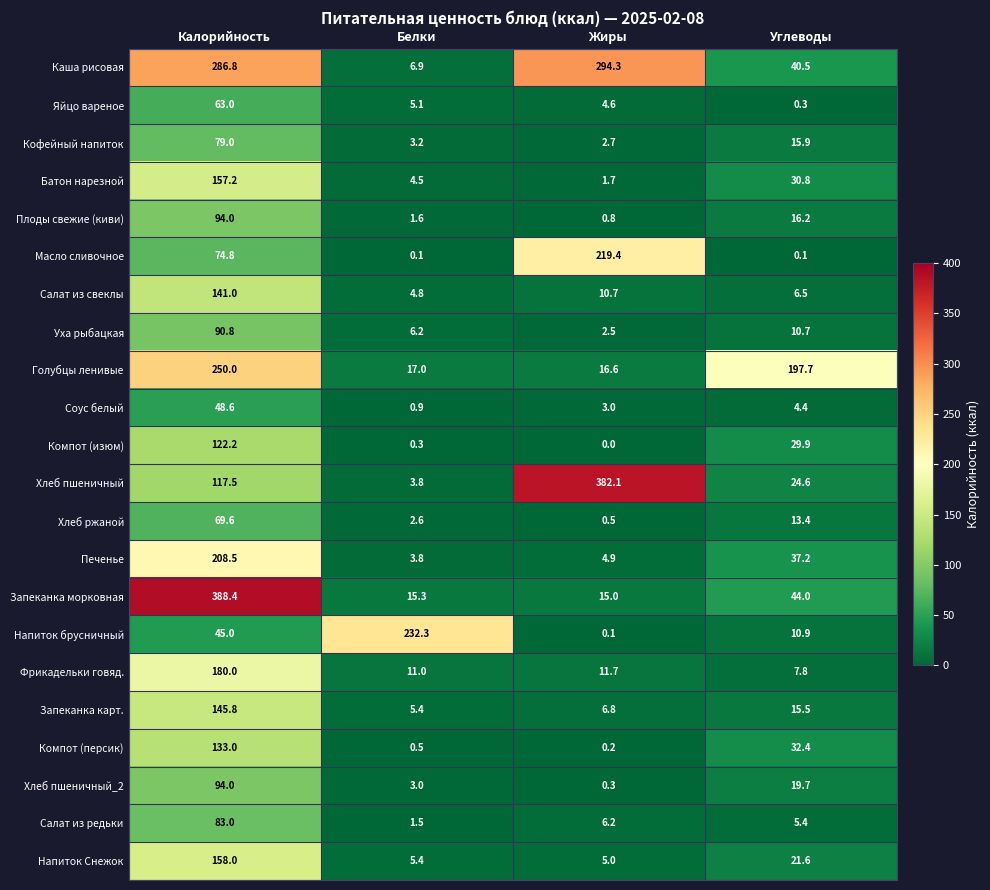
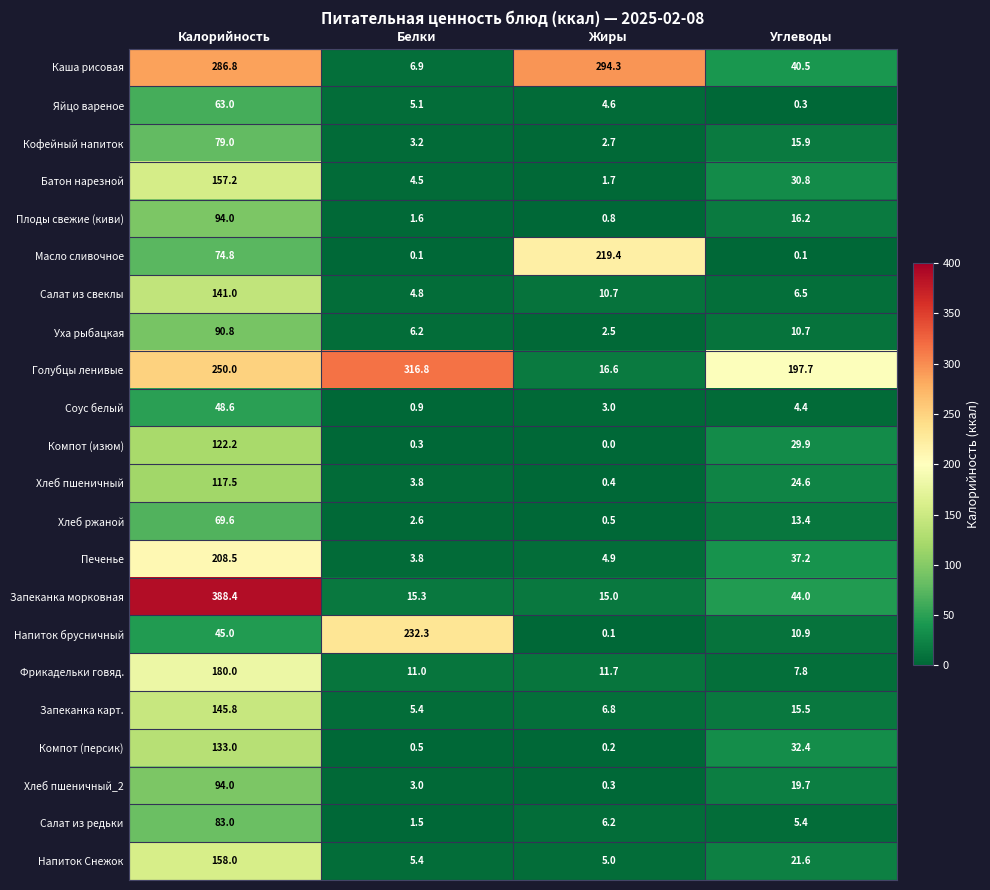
Голубцы ленивые, Белки: 17.0 -> 316.8
Хлеб пшеничный, Жиры: 382.1 -> 0.4
